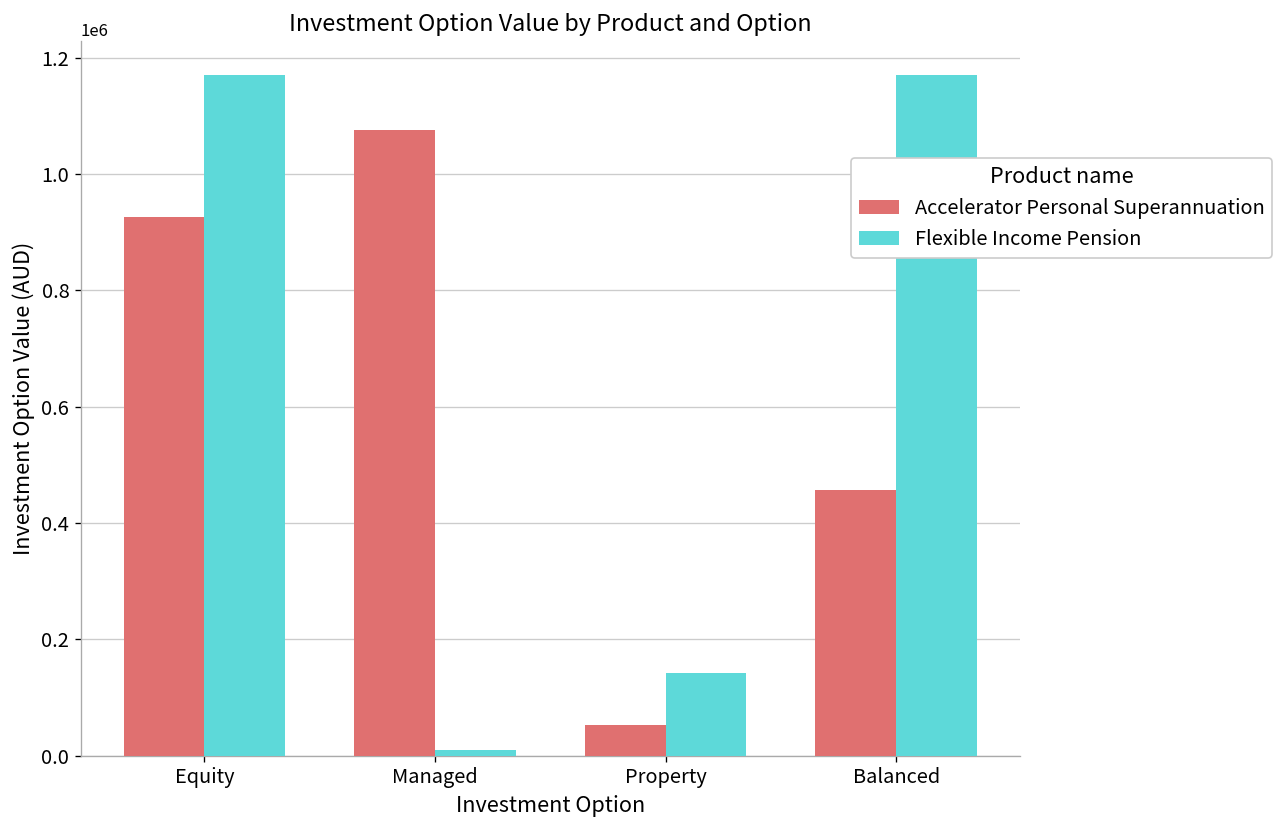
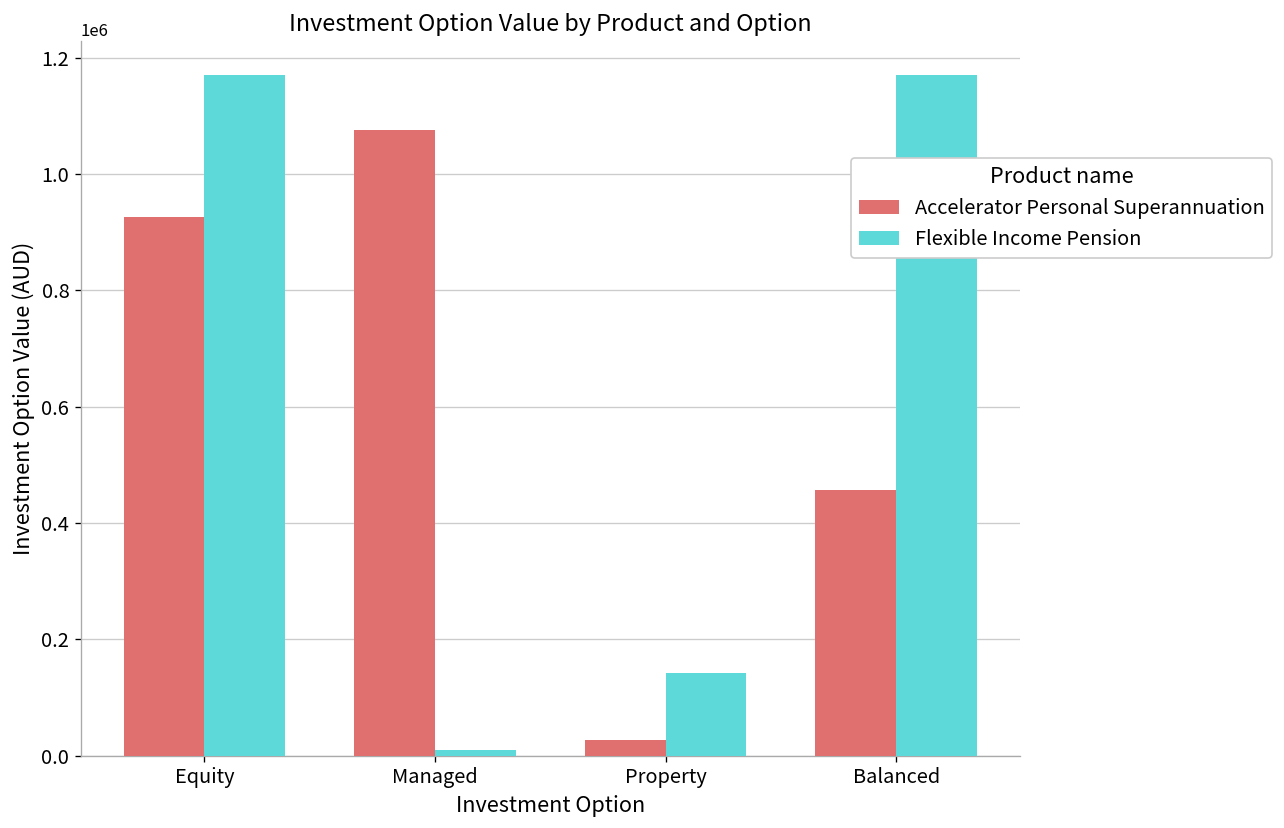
Accelerator Personal Superannuation, Property: 50000 -> 30000
